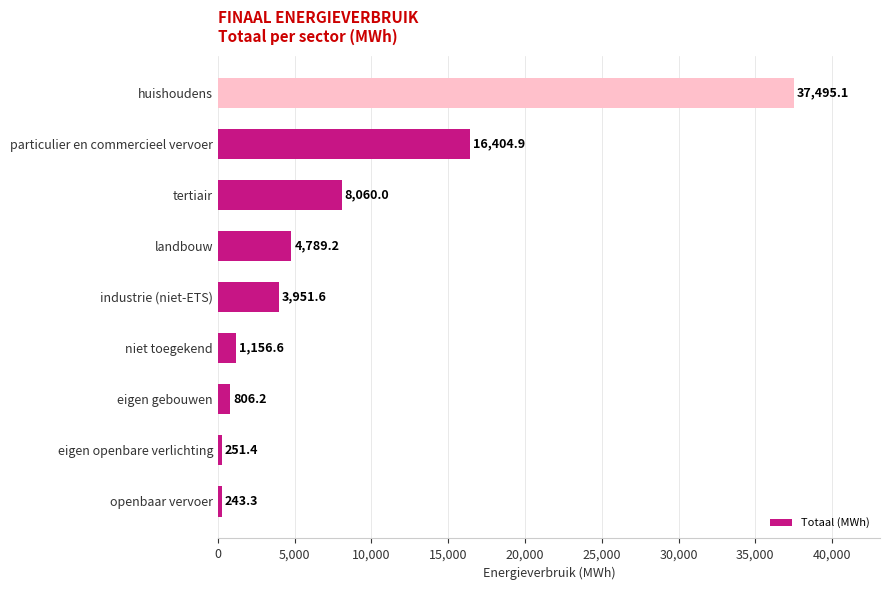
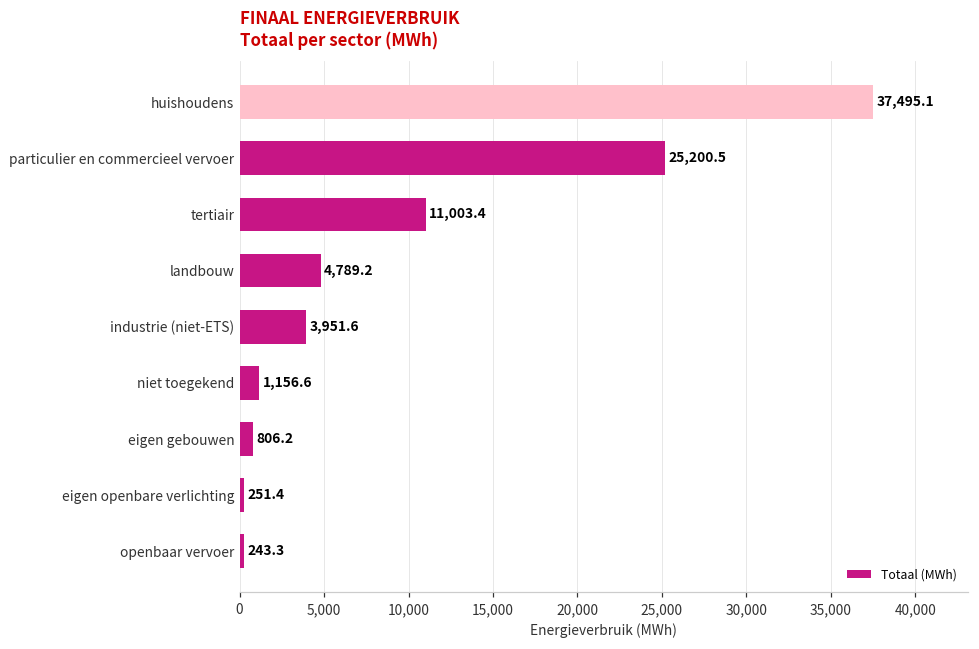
particulier en commercieel vervoer: 16,404.9 -> 25,200.5
tertiair: 8,060.0 -> 11,003.4
